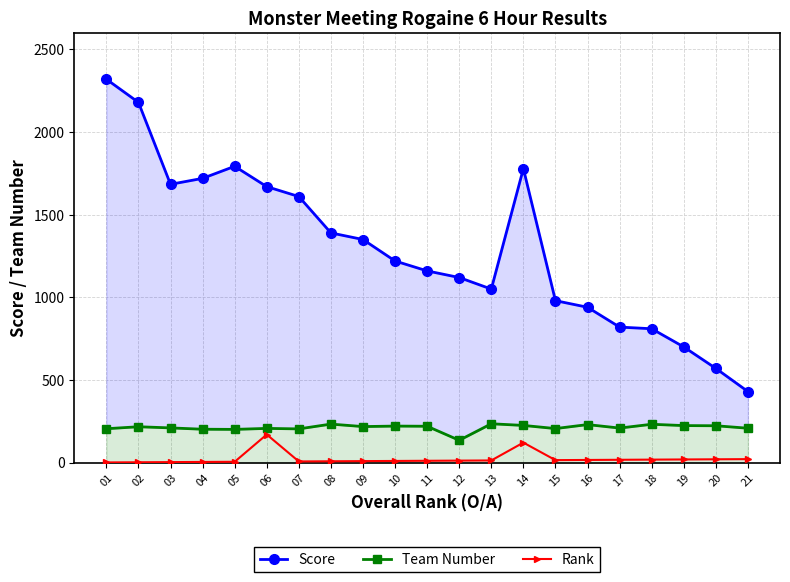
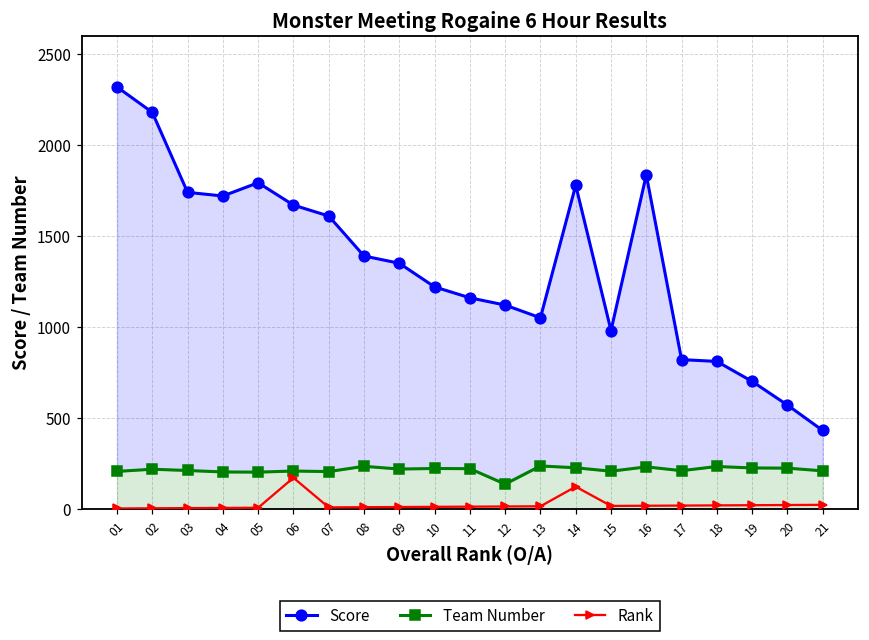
Score, 03: 1680 -> 1740
Score, 16: 940 -> 1840
